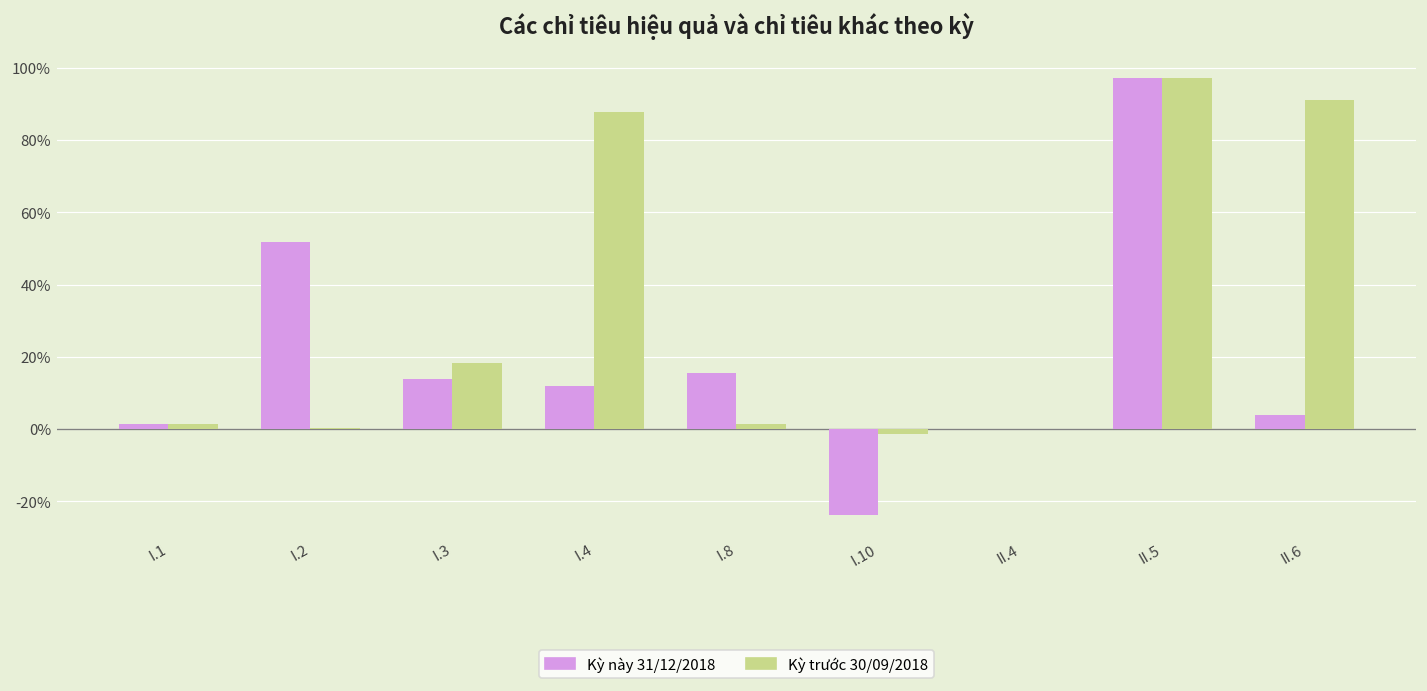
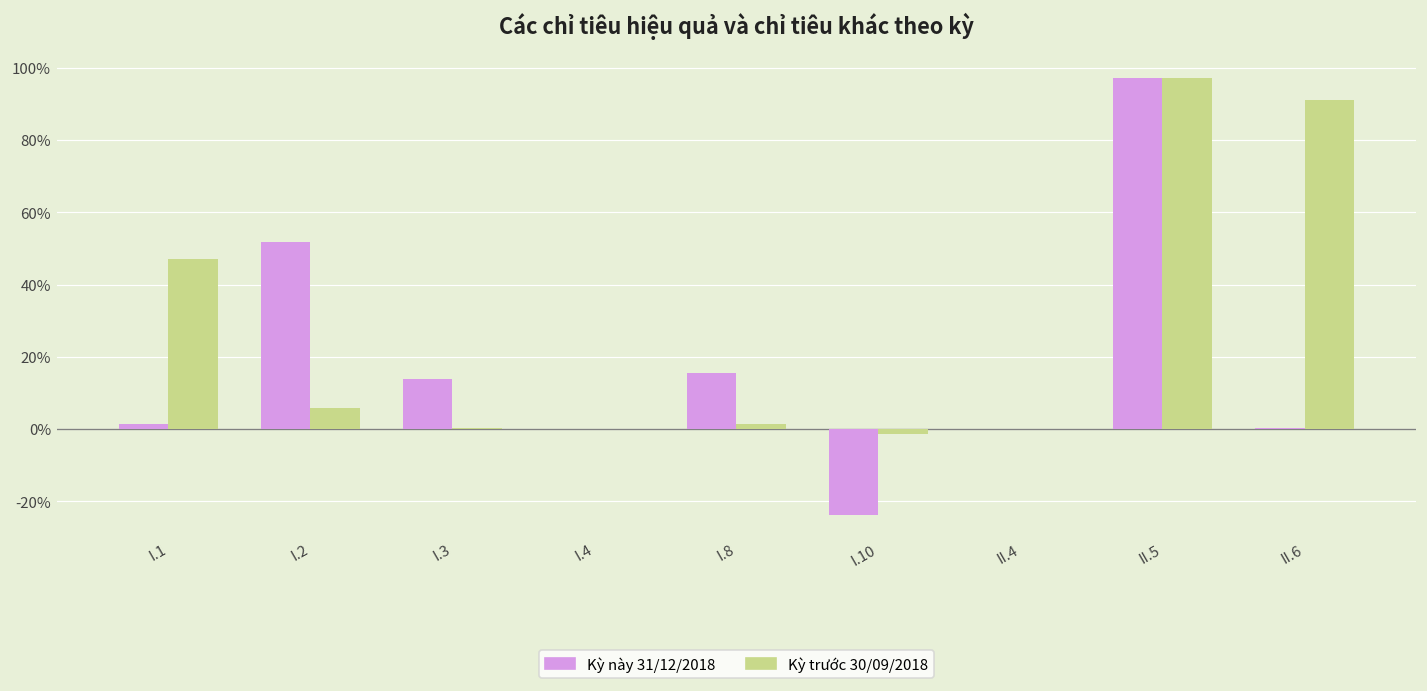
Kỳ trước 30/09/2018, I.1: 2% -> 47%
Kỳ trước 30/09/2018, I.2: 0% -> 6%
Kỳ trước 30/09/2018, I.3: 18% -> 0%
Kỳ này 31/12/2018, I.4: 12% -> 0%
Kỳ trước 30/09/2018, I.4: 88% -> 0%
Kỳ này 31/12/2018, II.6: 4% -> 0%
